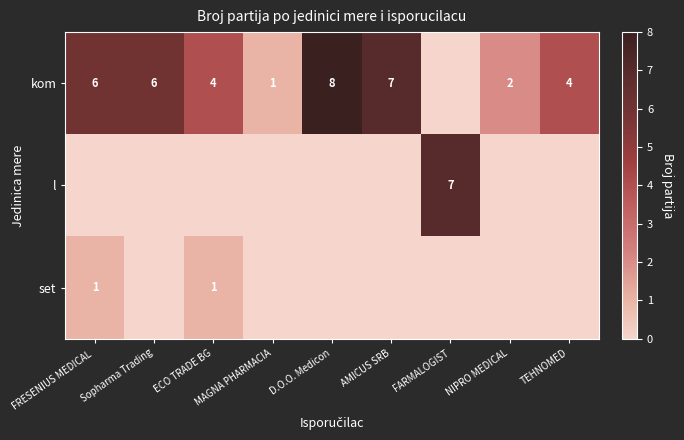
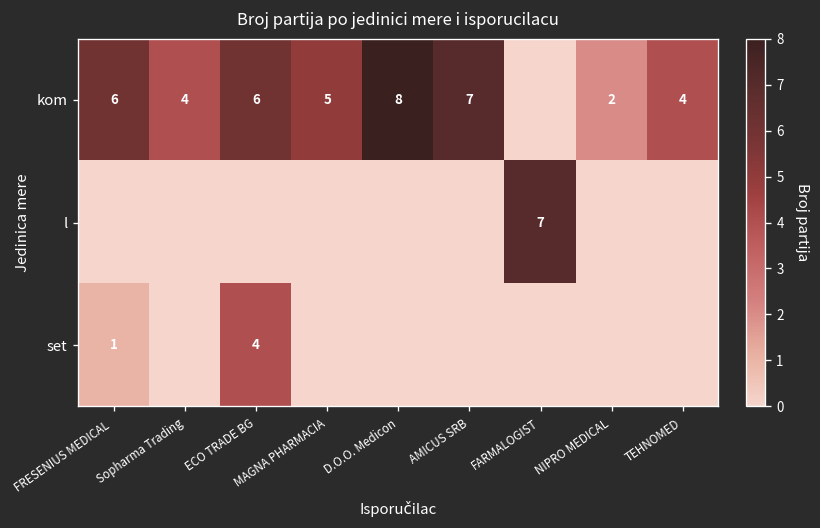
kom, Sopharma Trading: 6 -> 4
kom, ECO TRADE BG: 4 -> 6
kom, MAGNA PHARMACIA: 1 -> 5
set, ECO TRADE BG: 1 -> 4
